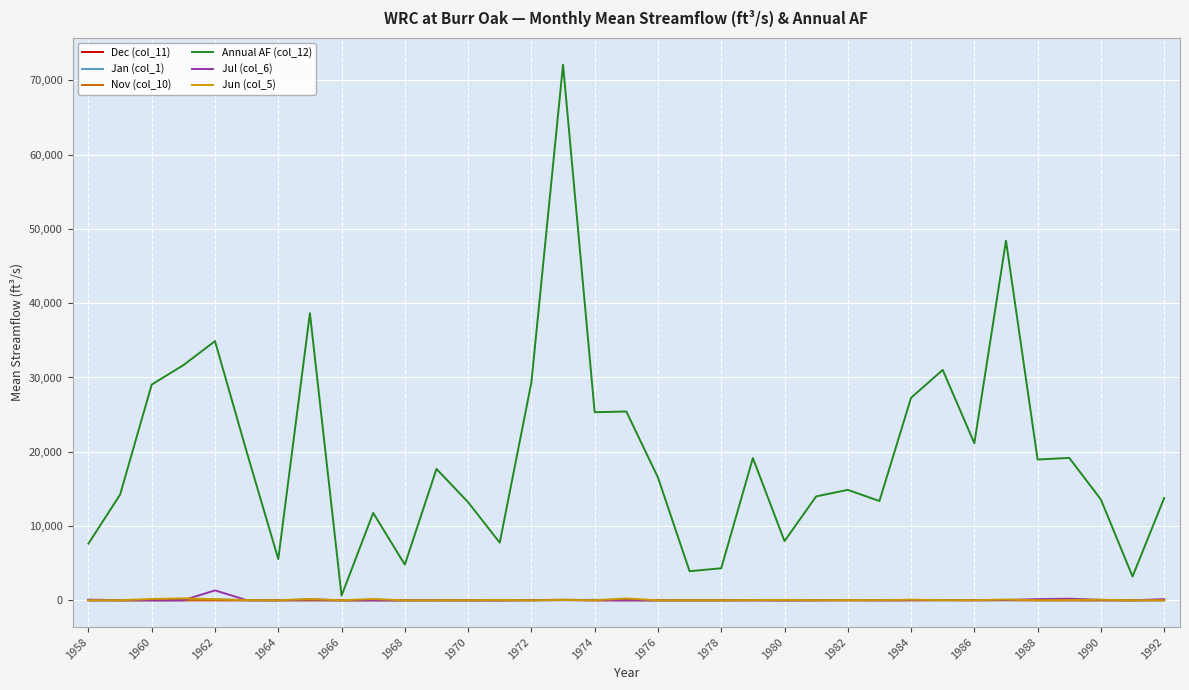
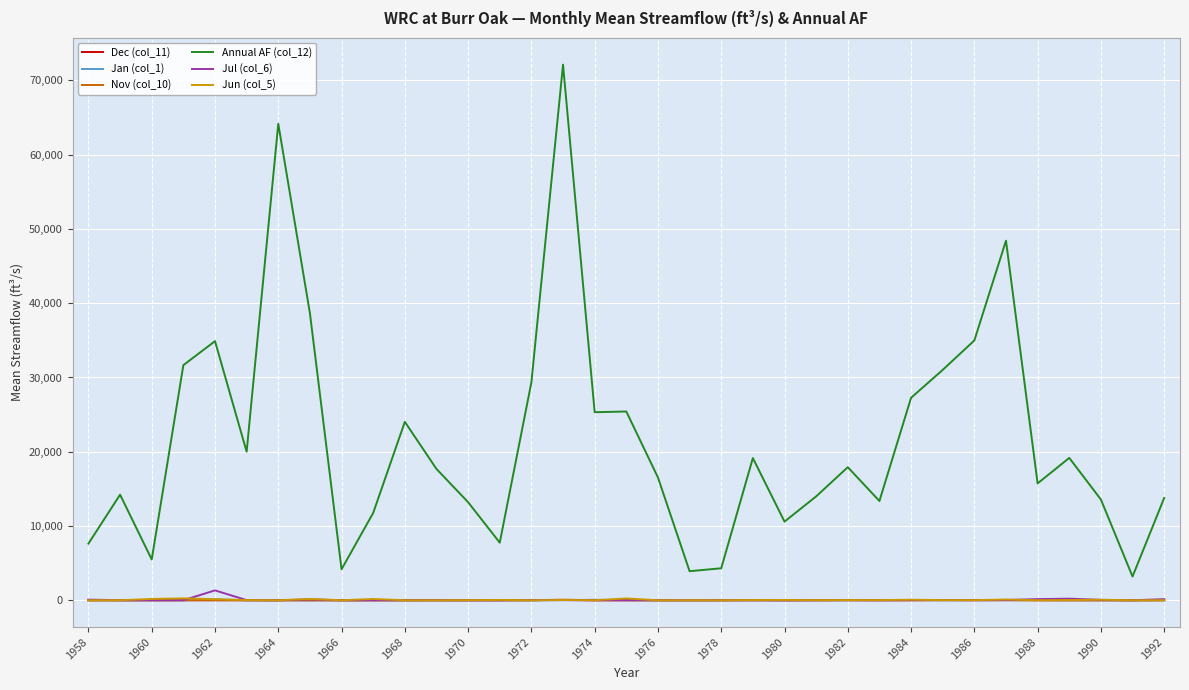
Annual AF (col_12), 1960: 29,000 -> 5,000
Annual AF (col_12), 1964: 6,000 -> 64,000
Annual AF (col_12), 1966: 1,000 -> 4,000
Annual AF (col_12), 1968: 5,000 -> 24,000
Annual AF (col_12), 1980: 8,000 -> 11,000
Annual AF (col_12), 1982: 15,000 -> 18,000
Annual AF (col_12), 1986: 21,000 -> 35,000
Annual AF (col_12), 1988: 19,000 -> 16,000
